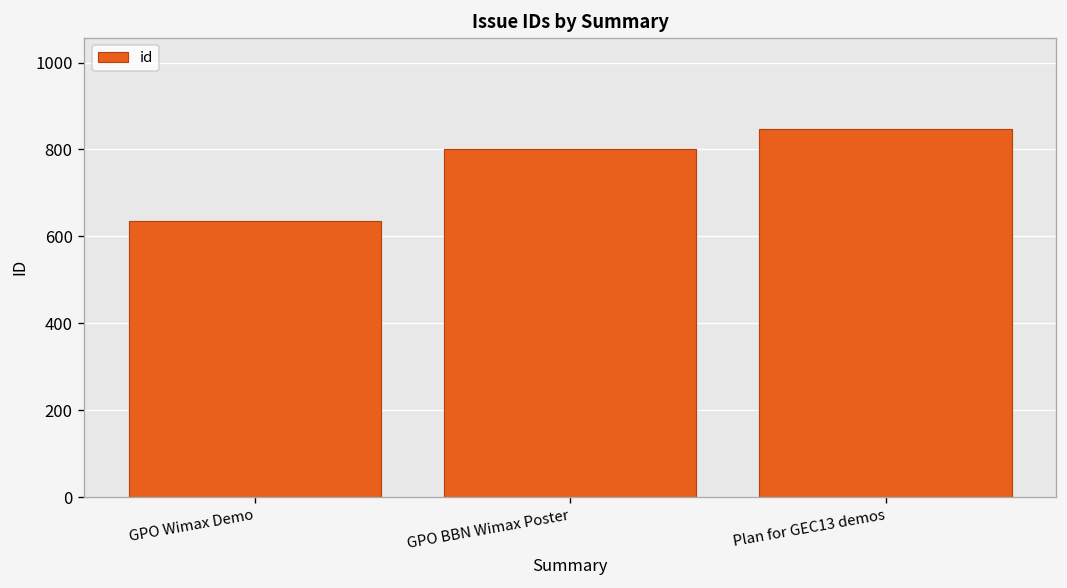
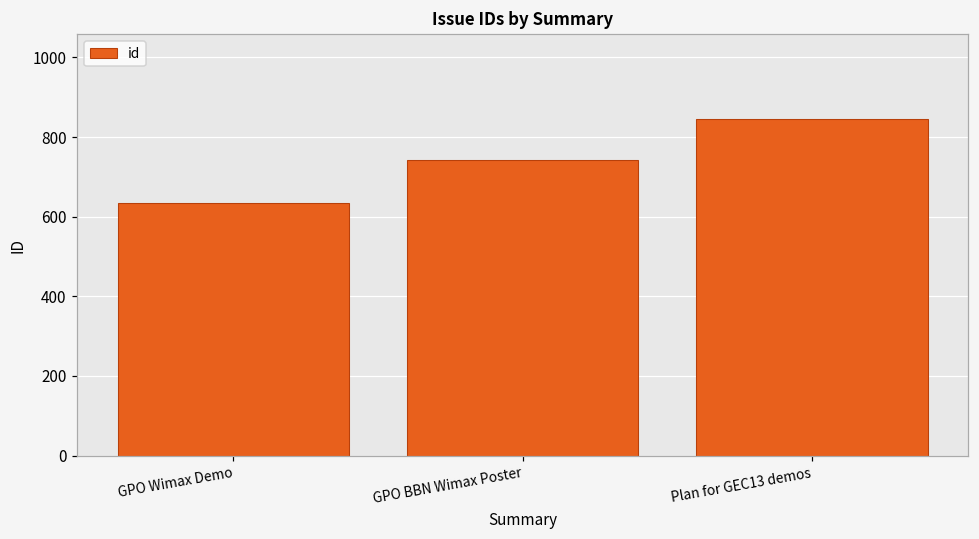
GPO BBN Wimax Poster: 800 -> 740
